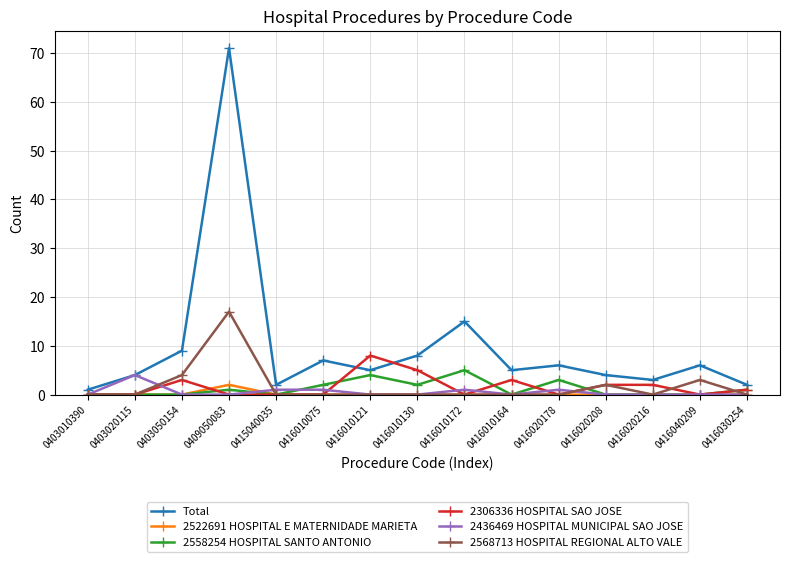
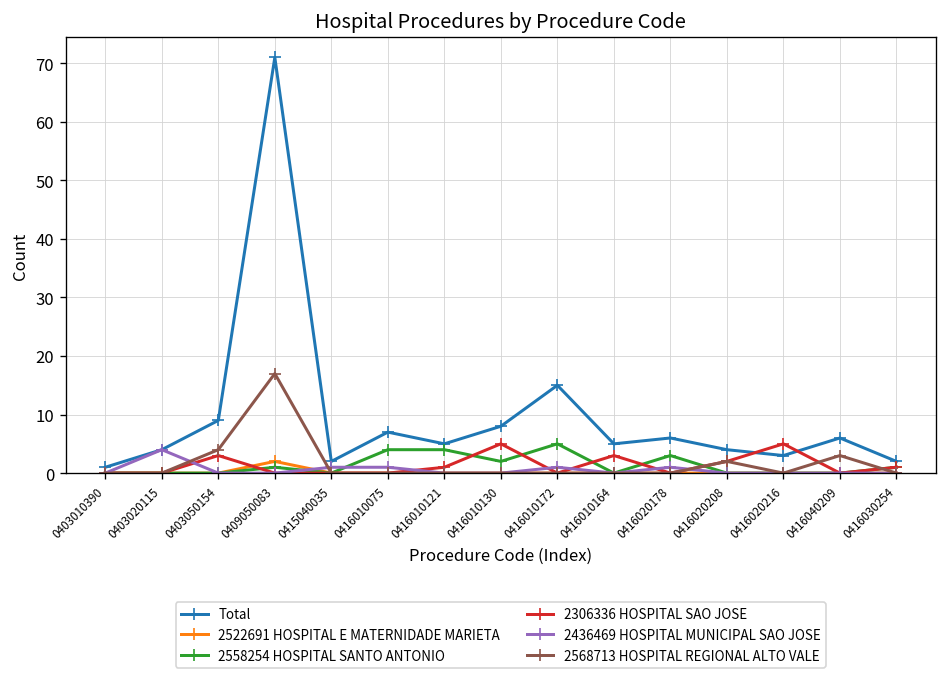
2558254 HOSPITAL SANTO ANTONIO, 0416010075: 2 -> 4
2306336 HOSPITAL SAO JOSE, 0416010121: 8 -> 1
2306336 HOSPITAL SAO JOSE, 0416020216: 2 -> 5
